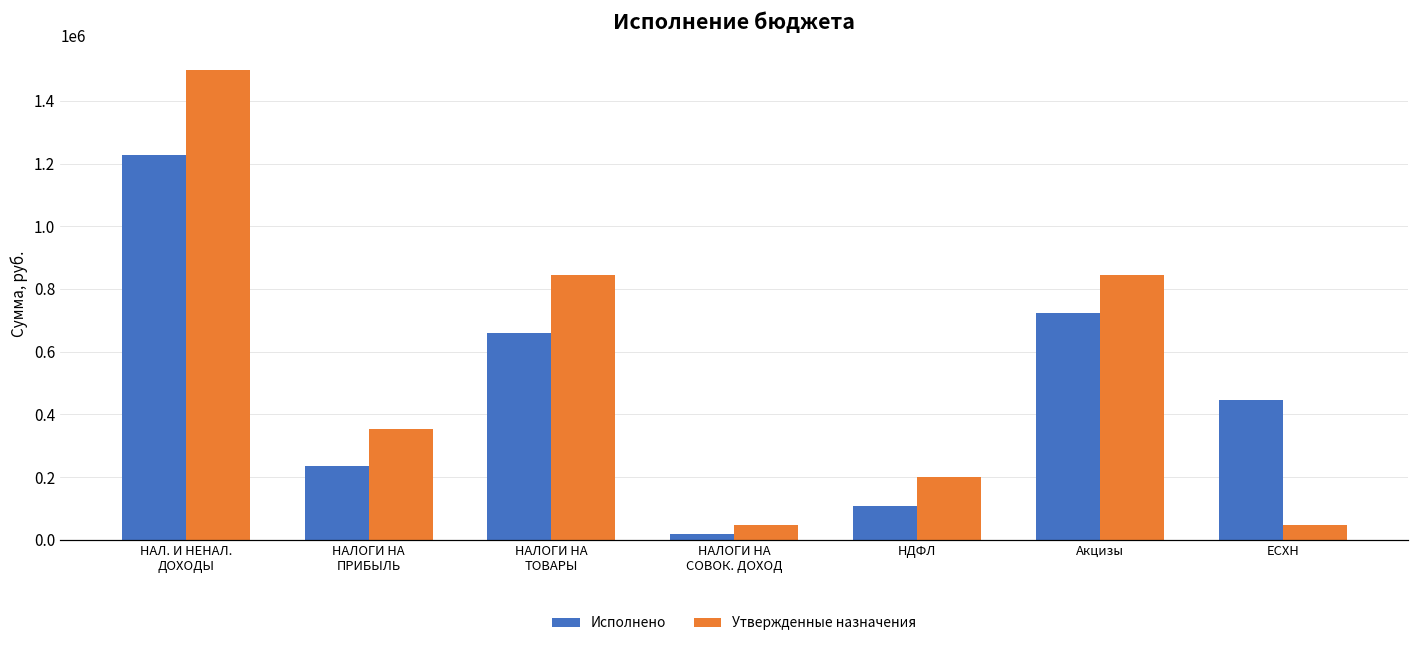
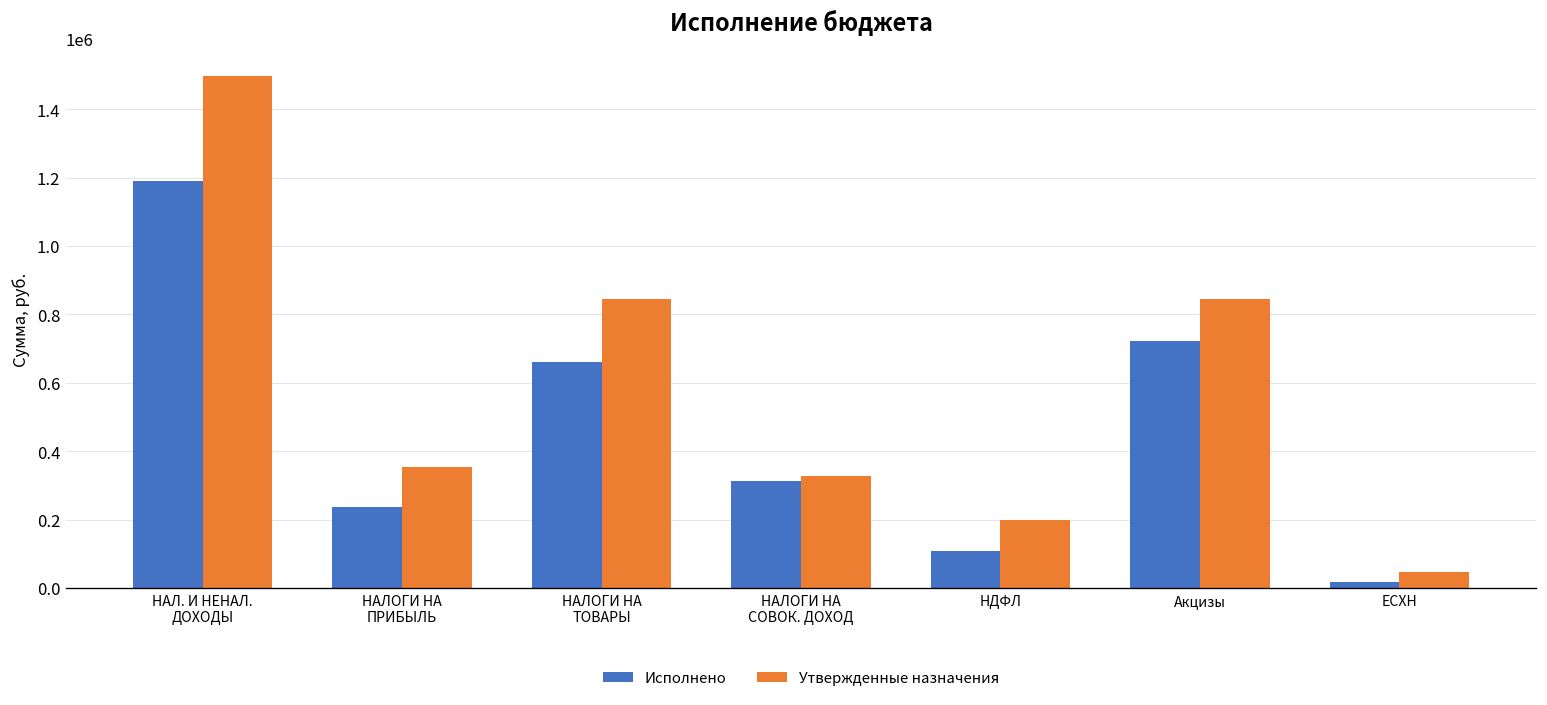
Исполнено, НАЛ. И НЕНАЛ. ДОХОДЫ: 1230000 -> 1190000
Исполнено, НАЛОГИ НА СОВОК. ДОХОД: 20000 -> 310000
Утвержденные назначения, НАЛОГИ НА СОВОК. ДОХОД: 50000 -> 330000
Исполнено, ЕСХН: 440000 -> 20000
